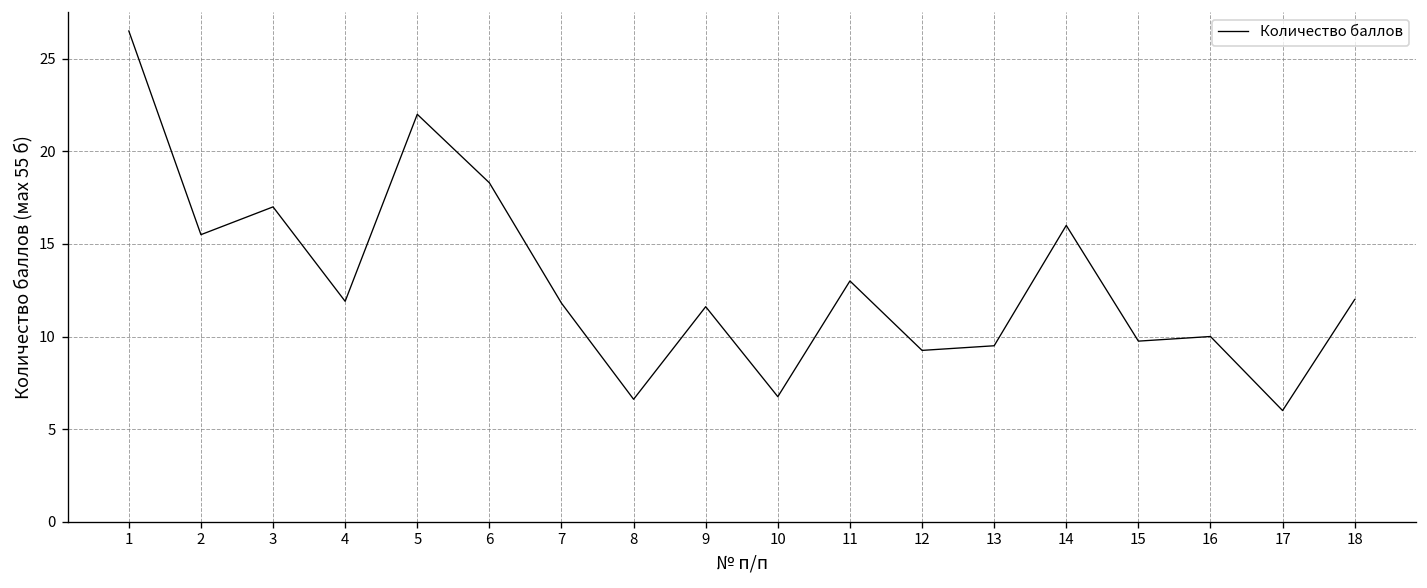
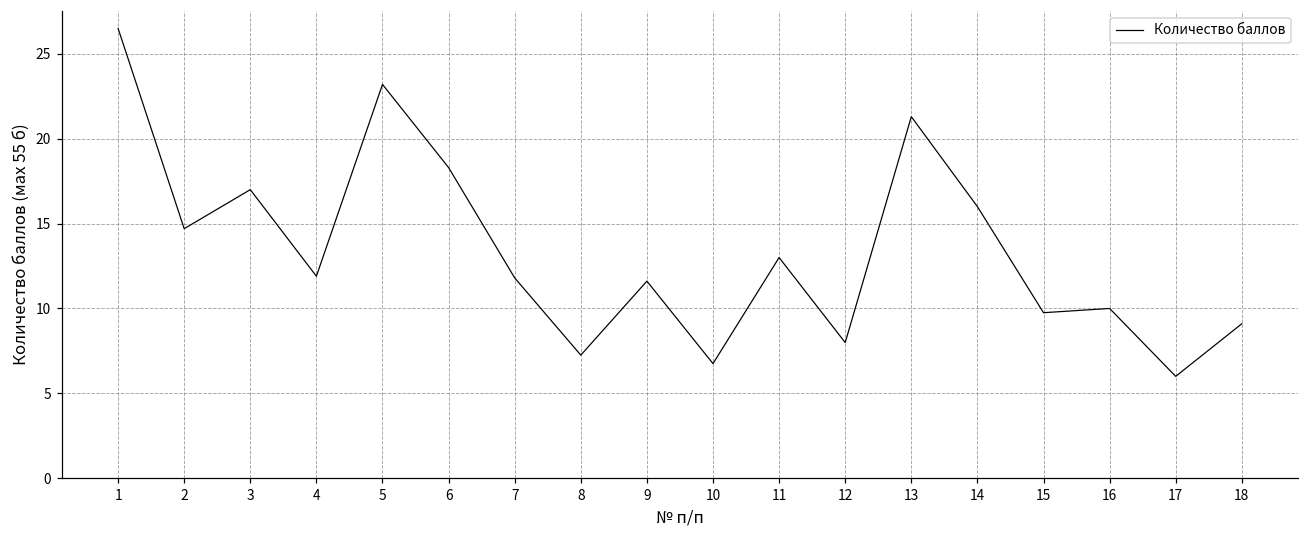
2: 15.5 -> 14.7
5: 22.0 -> 23.2
8: 6.6 -> 7.3
12: 9.3 -> 8.0
13: 9.5 -> 21.3
18: 12.0 -> 9.1
